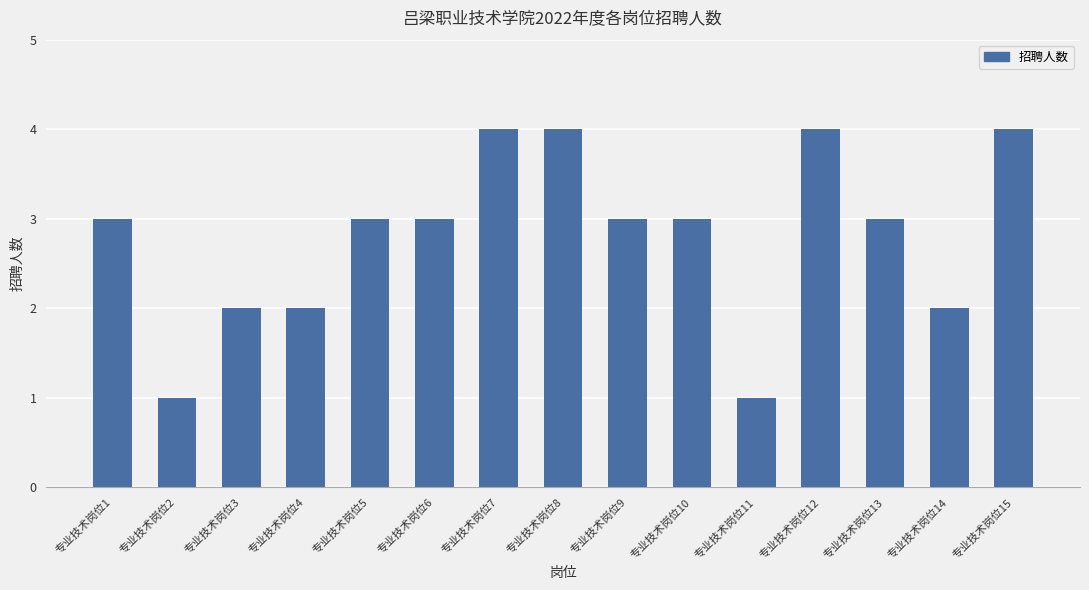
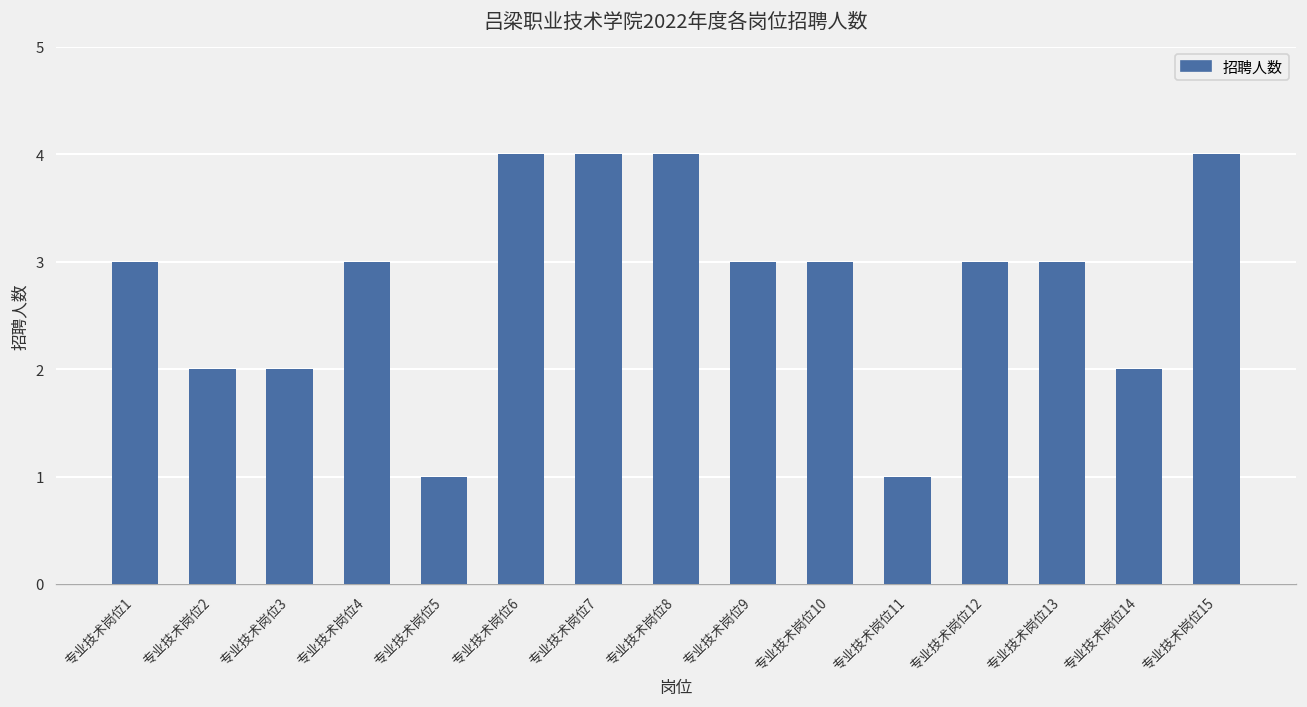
专业技术岗位2: 1 -> 2
专业技术岗位4: 2 -> 3
专业技术岗位5: 3 -> 1
专业技术岗位6: 3 -> 4
专业技术岗位12: 4 -> 3
